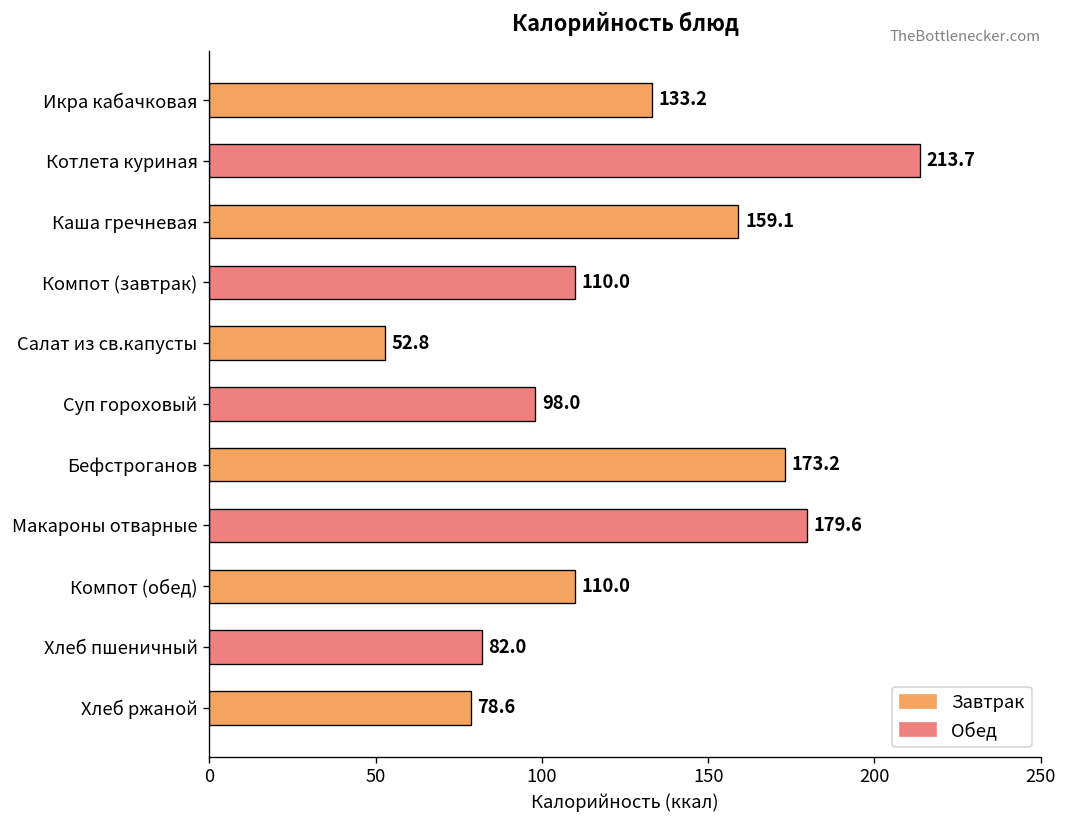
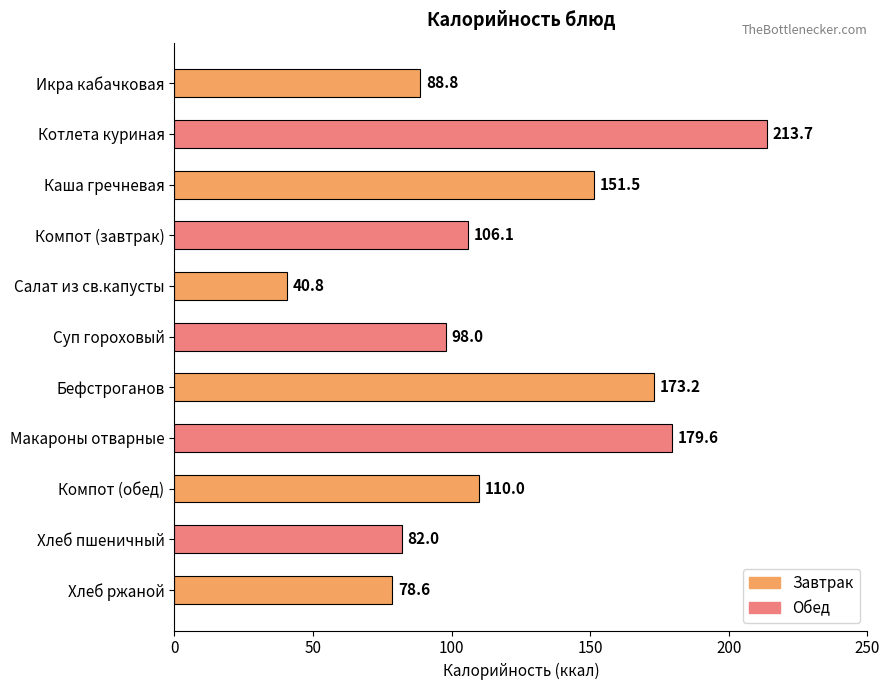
Икра кабачковая: 133.2 -> 88.8
Каша гречневая: 159.1 -> 151.5
Компот (завтрак): 110.0 -> 106.1
Салат из св.капусты: 52.8 -> 40.8
